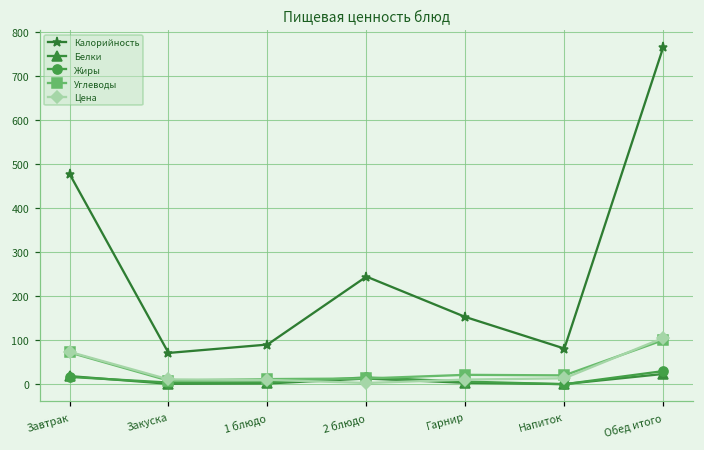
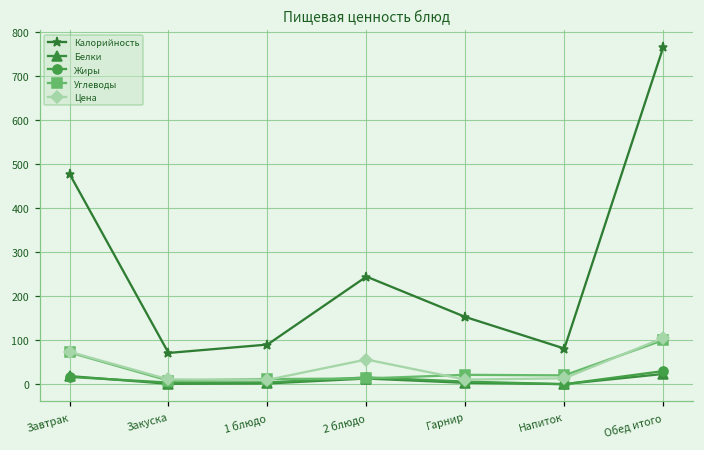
Цена, 2 блюдо: 0 -> 60
